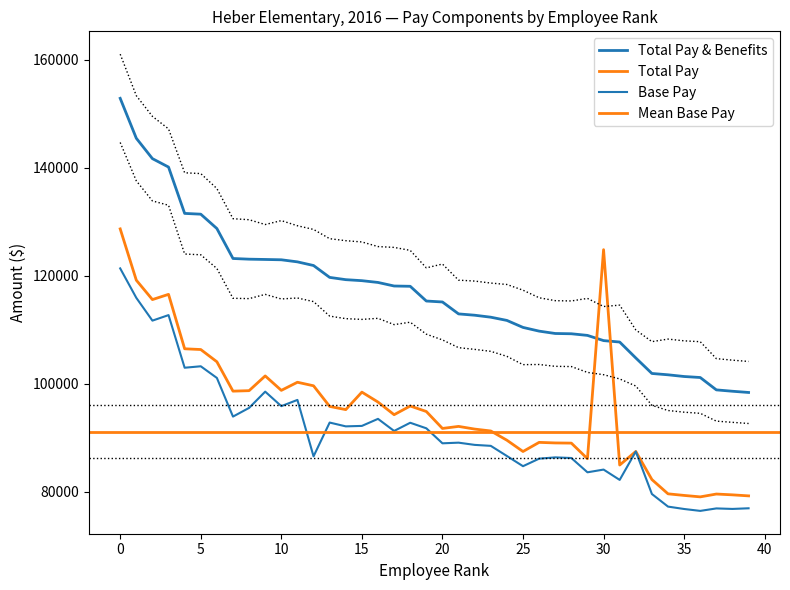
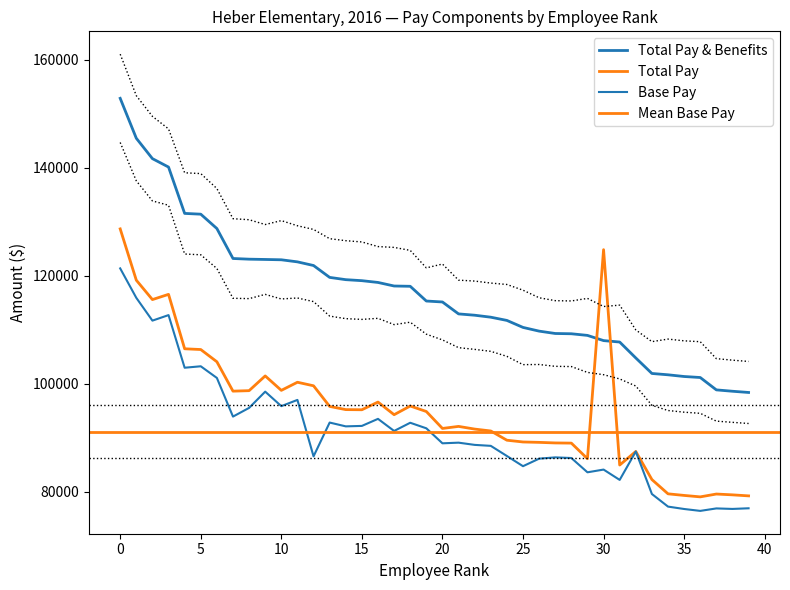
Total Pay, 15: 98000 -> 95000
Total Pay, 25: 87000 -> 89000
